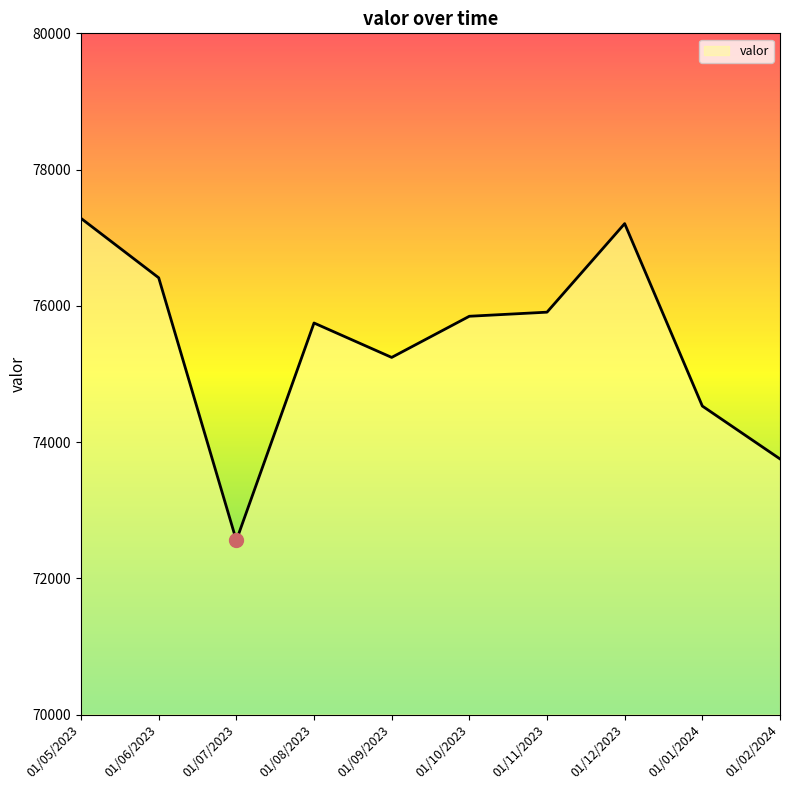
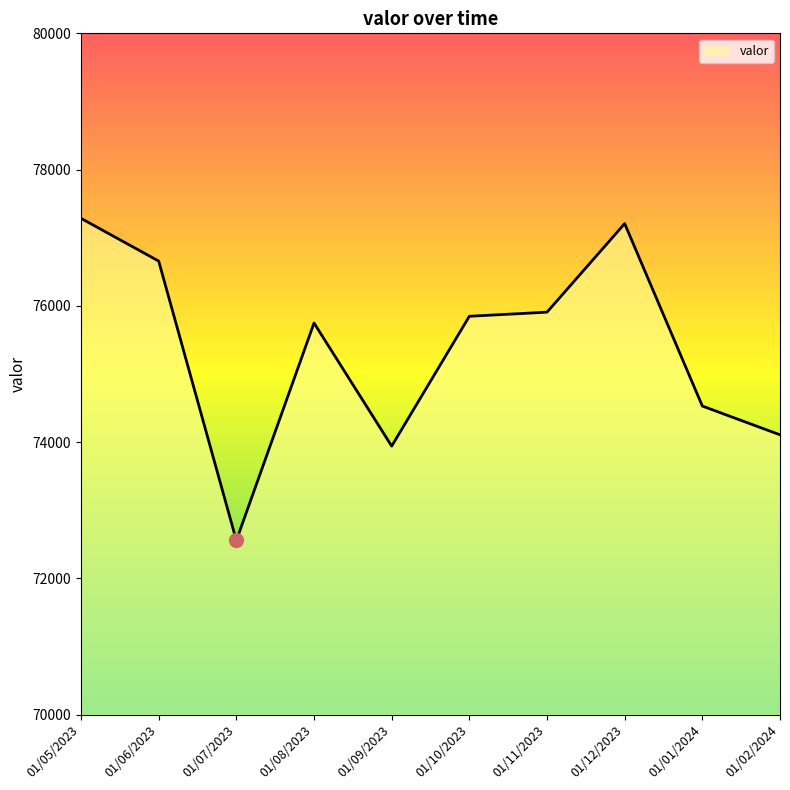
valor, 01/06/2023: 76400 -> 76700
valor, 01/09/2023: 75200 -> 73900
valor, 01/02/2024: 73800 -> 74100
